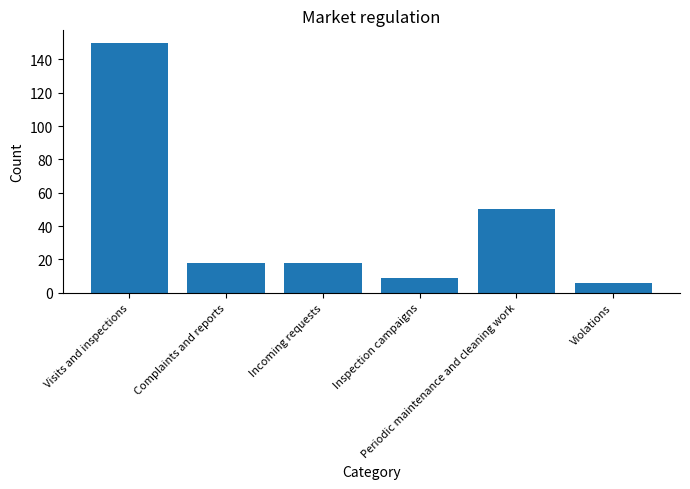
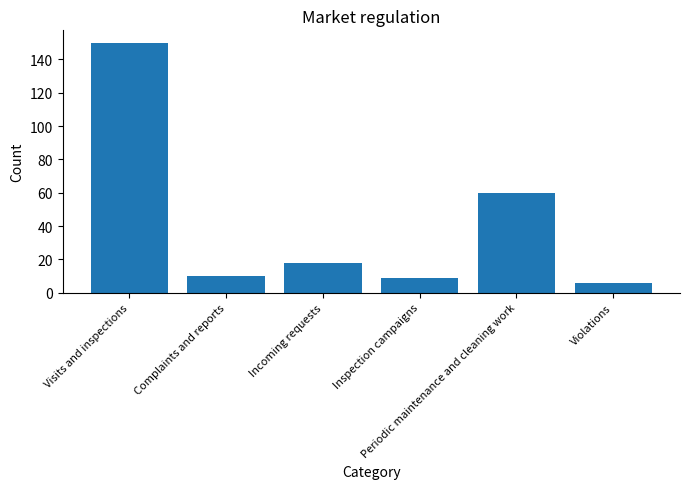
Complaints and reports: 18 -> 10
Periodic maintenance and cleaning work: 50 -> 60
